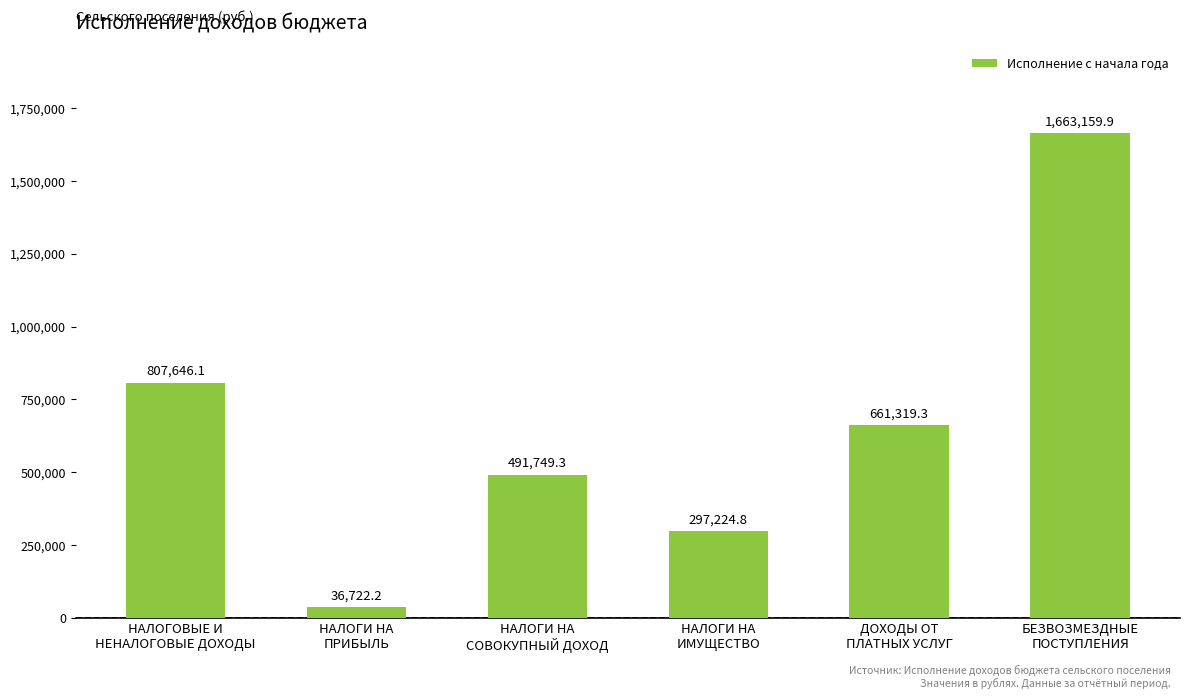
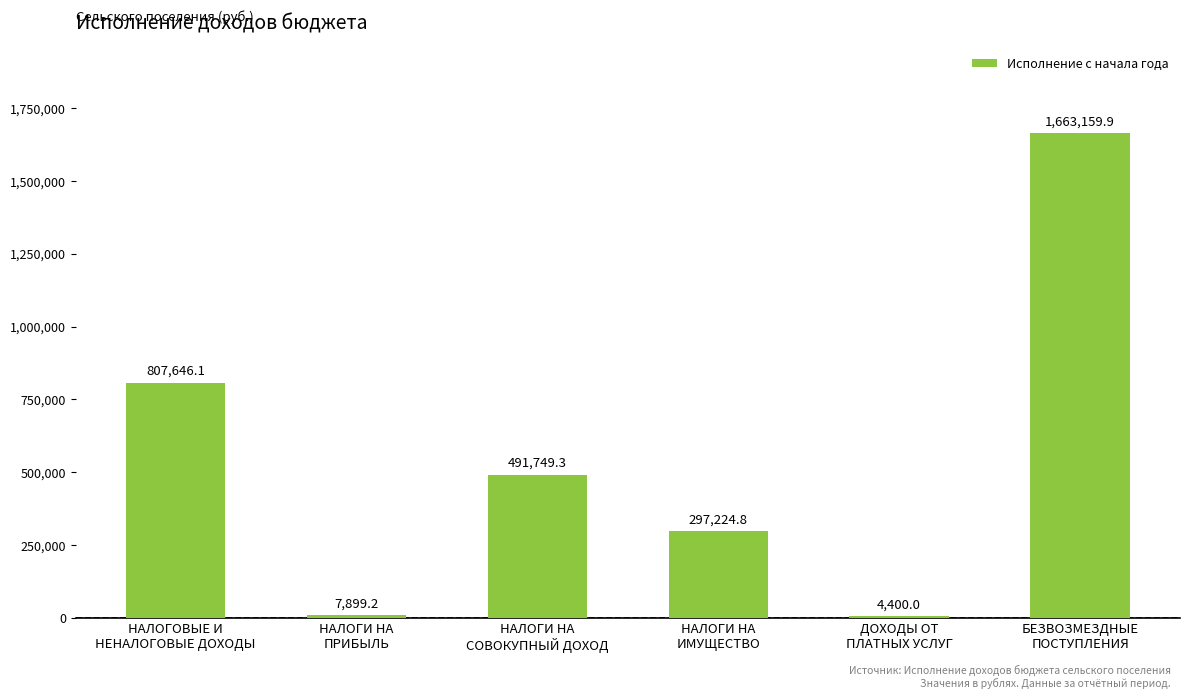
НАЛОГИ НА ПРИБЫЛЬ: 36,722.2 -> 7,899.2
ДОХОДЫ ОТ ПЛАТНЫХ УСЛУГ: 661,319.3 -> 4,400.0
